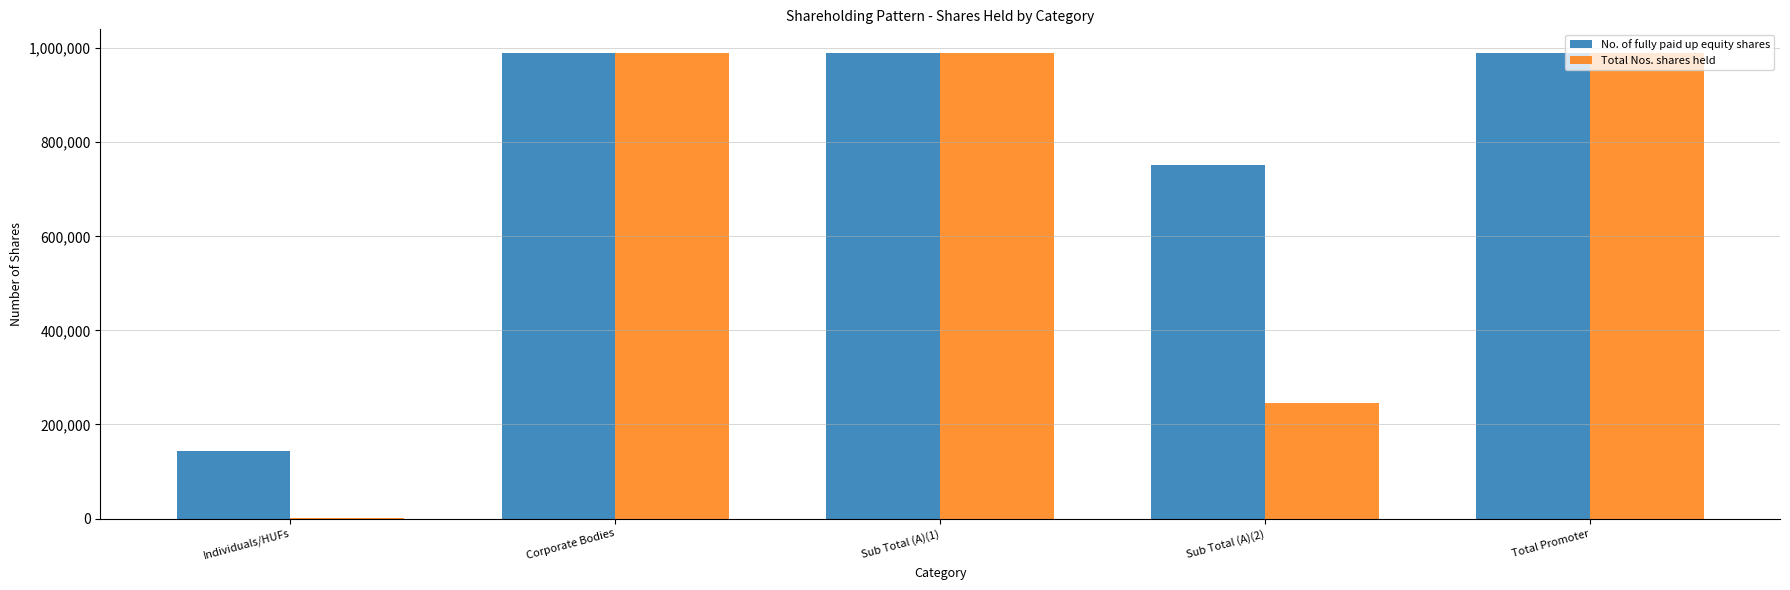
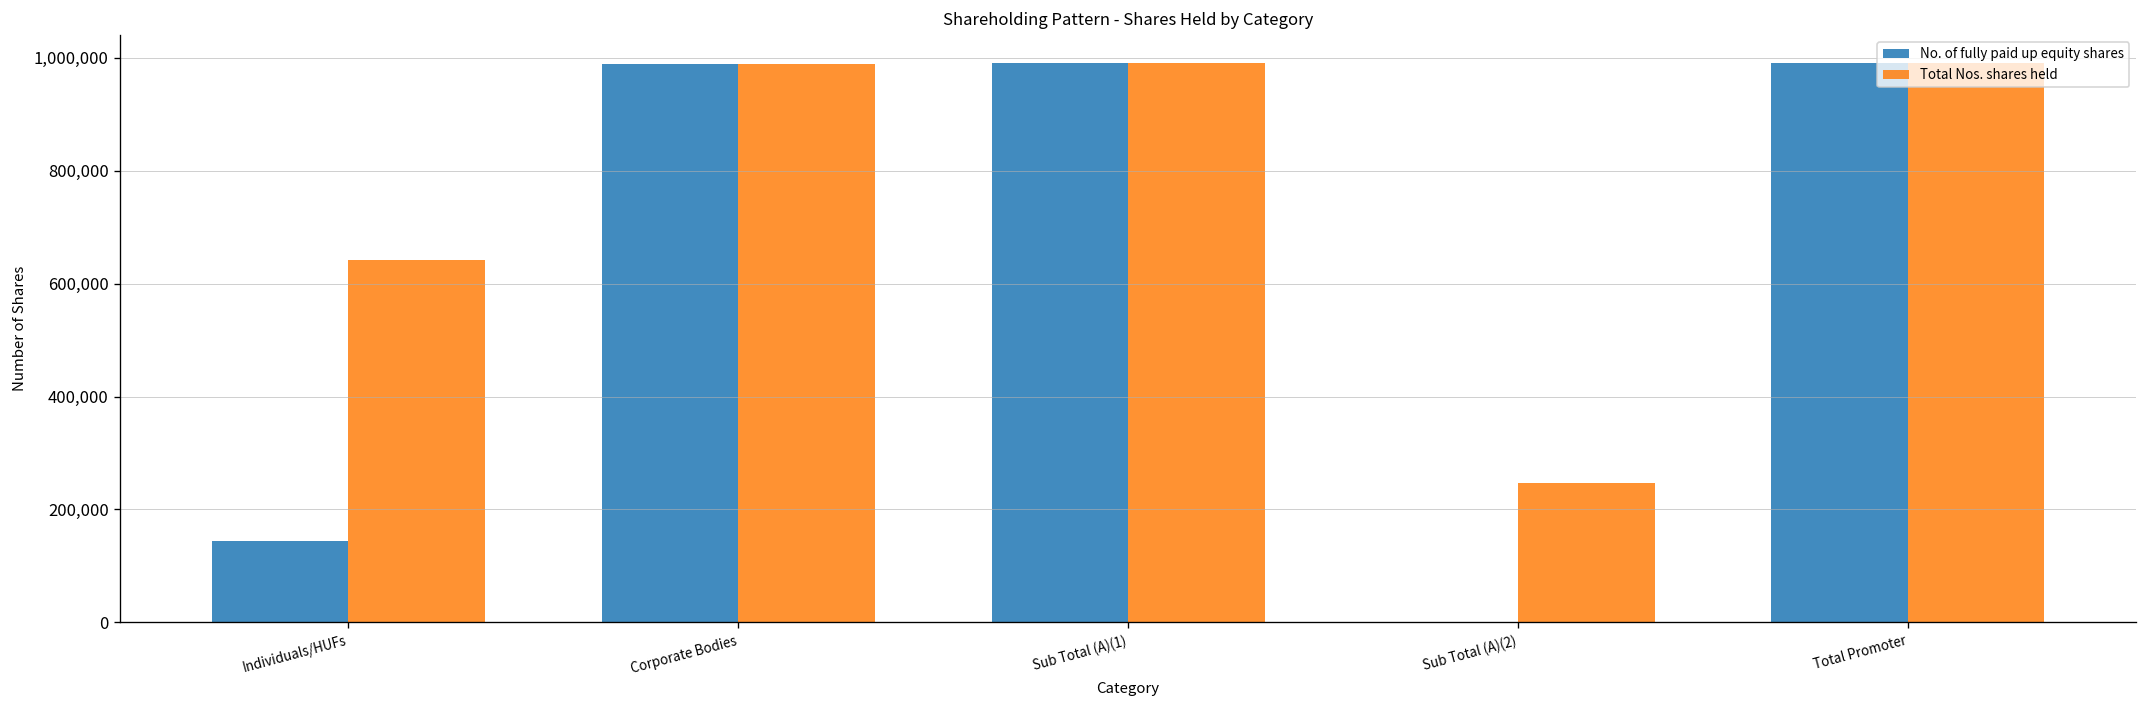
Total Nos. shares held, Individuals/HUFs: 0 -> 640,000
No. of fully paid up equity shares, Sub Total (A)(2): 750,000 -> 0
